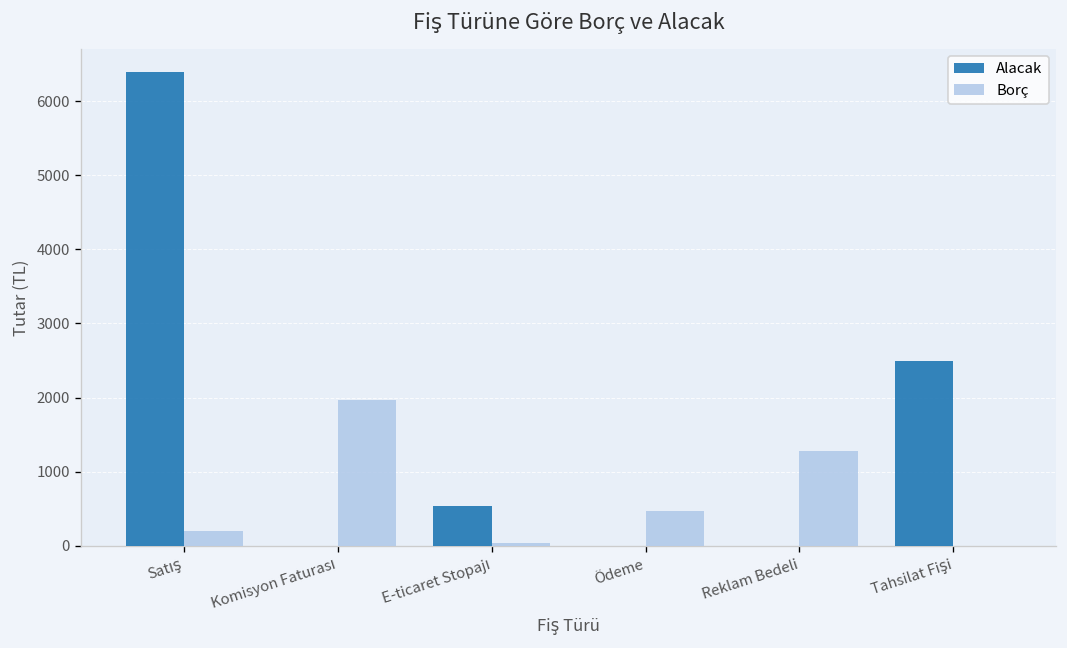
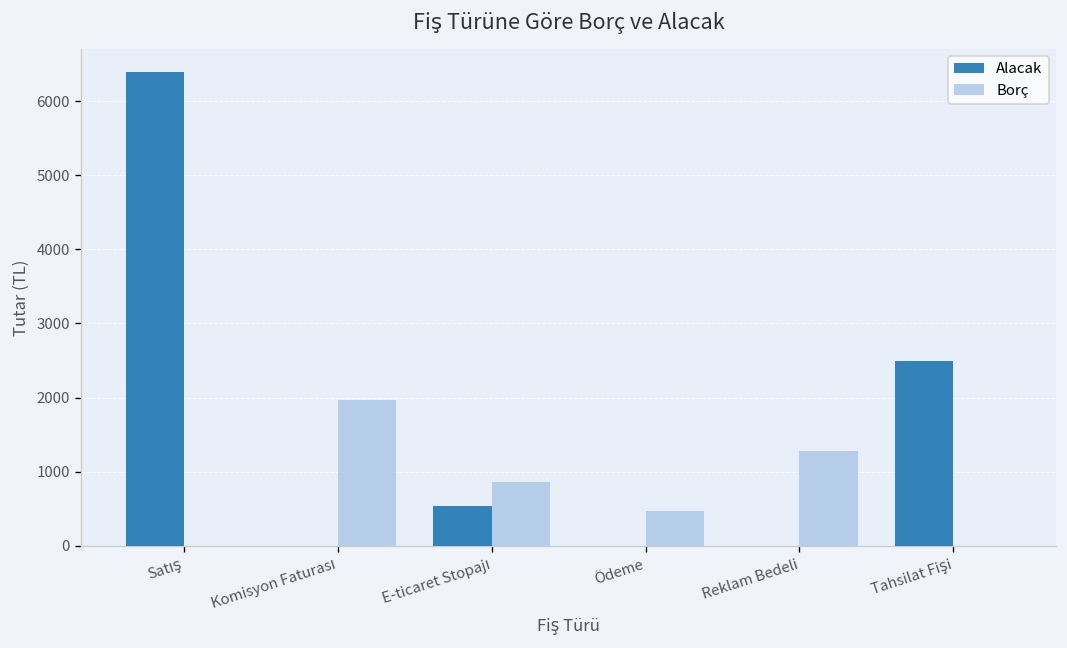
Borç, Satış: 200 -> 0
Borç, E-ticaret Stopajı: 0 -> 900
